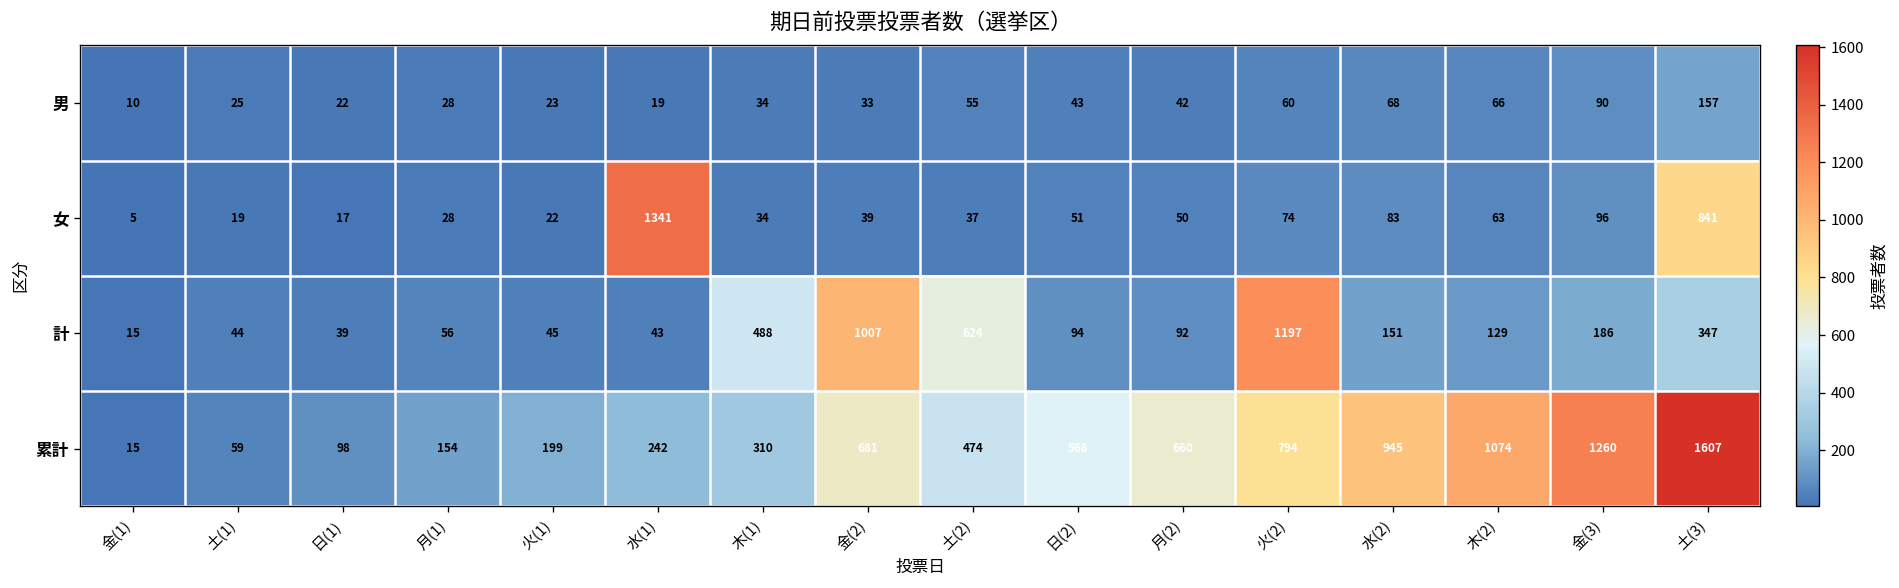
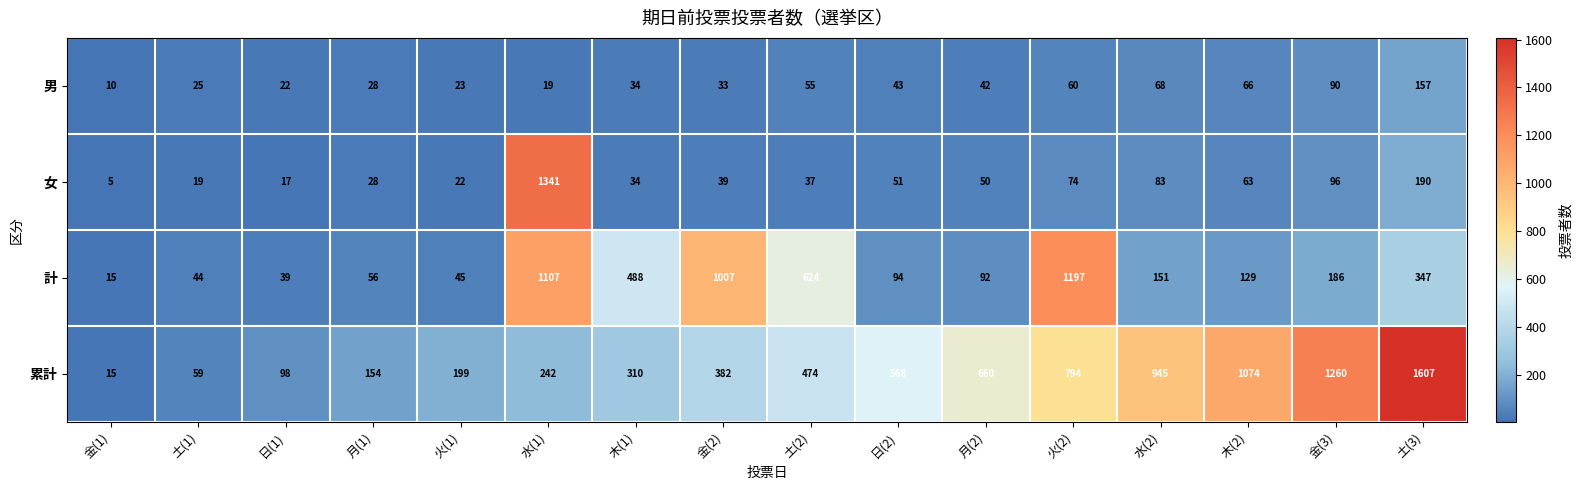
女, 土(3): 841 -> 190
計, 水(1): 43 -> 1107
累計, 金(2): 681 -> 382
